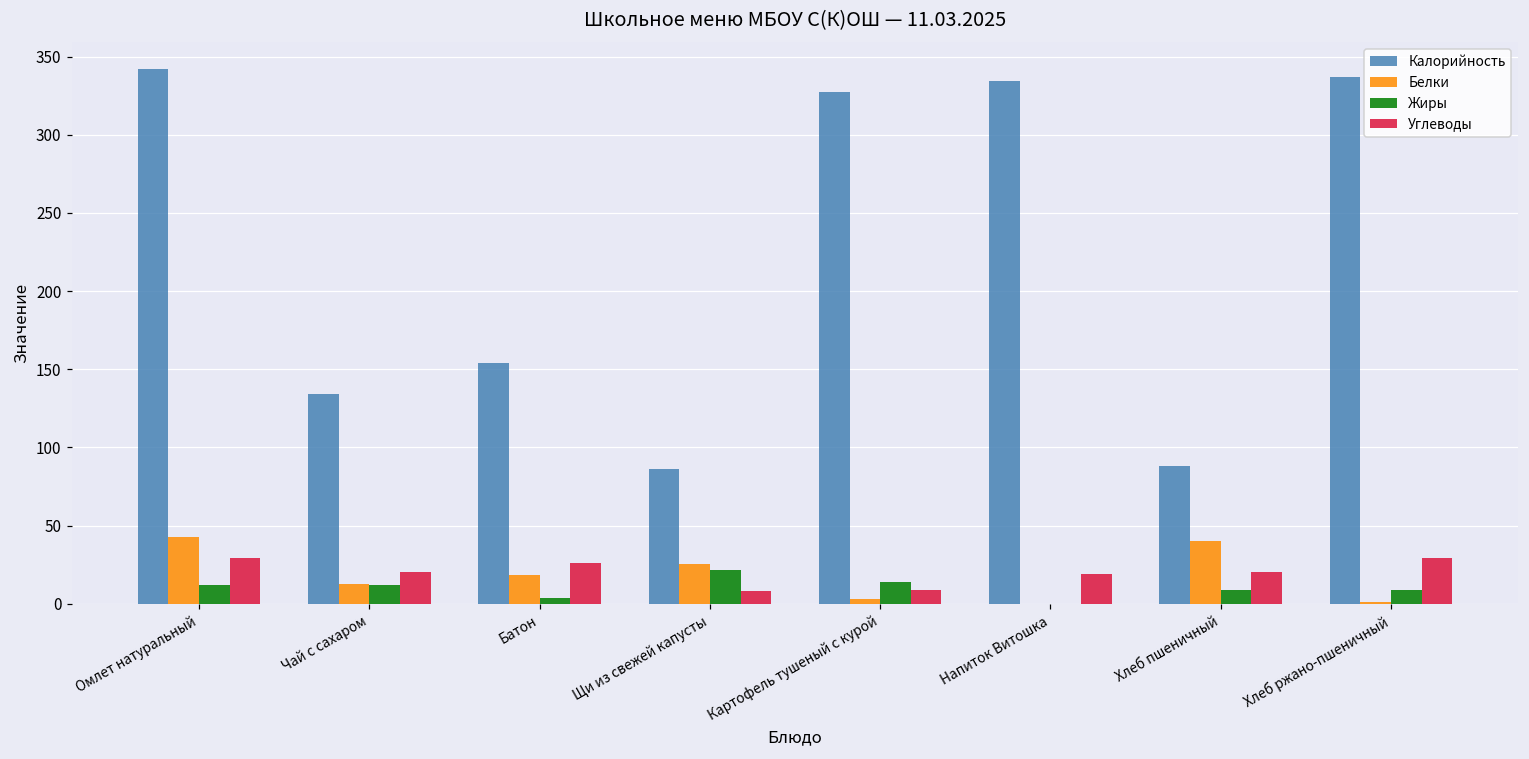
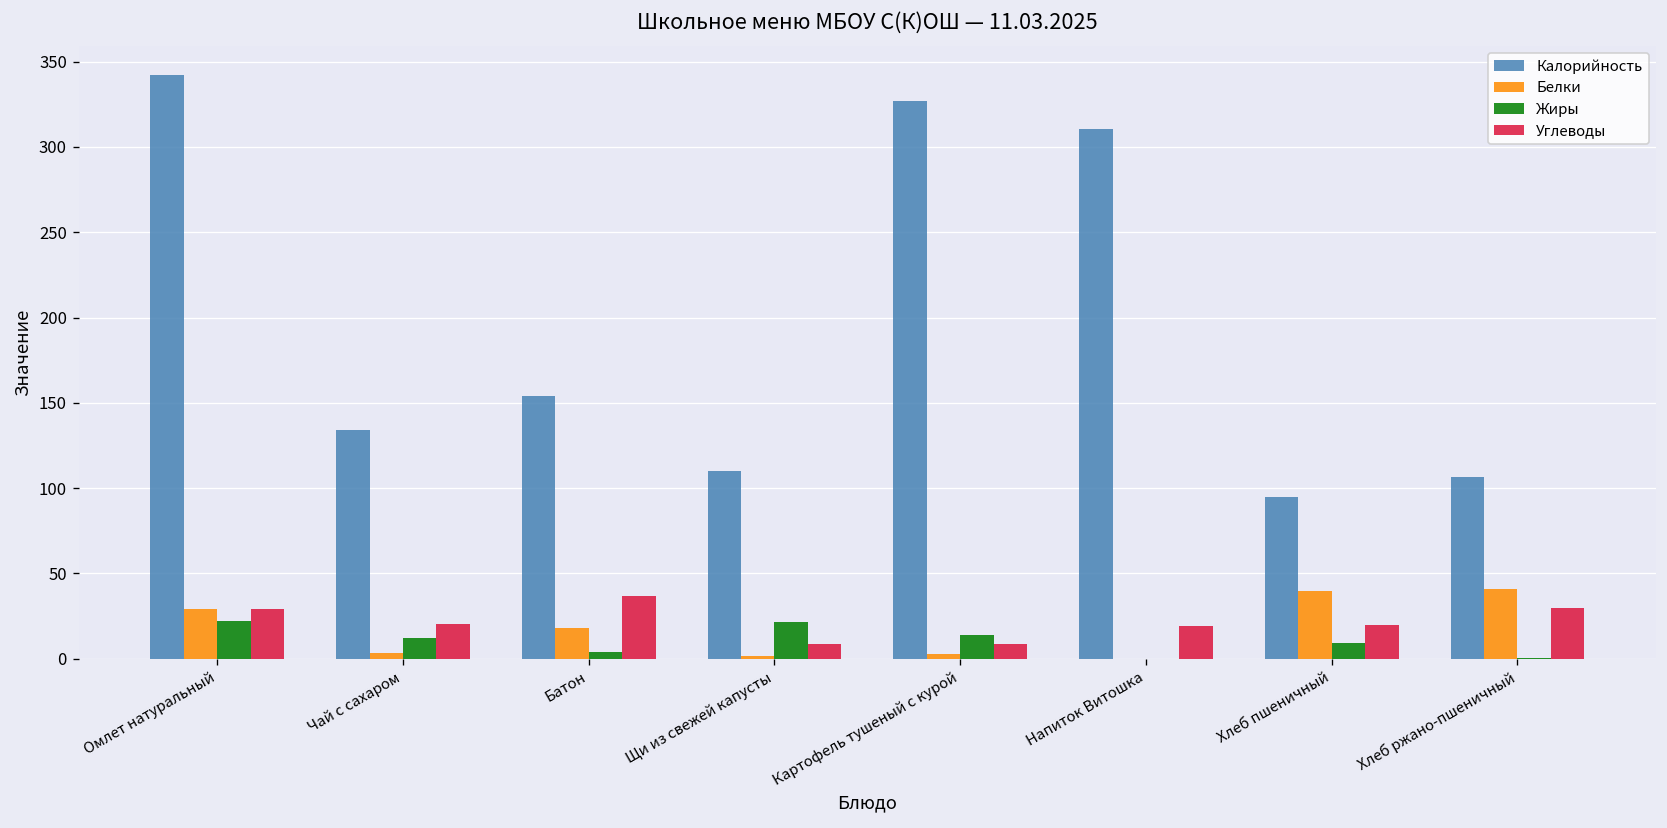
Белки, Омлет натуральный: 43 -> 29
Жиры, Омлет натуральный: 12 -> 22
Белки, Чай с сахаром: 13 -> 3
Углеводы, Батон: 26 -> 37
Калорийность, Щи из свежей капусты: 86 -> 110
Белки, Щи из свежей капусты: 25 -> 2
Калорийность, Напиток Витошка: 334 -> 311
Калорийность, Хлеб пшеничный: 88 -> 95
Калорийность, Хлеб ржано-пшеничный: 337 -> 107
Белки, Хлеб ржано-пшеничный: 1 -> 41
Жиры, Хлеб ржано-пшеничный: 9 -> 0
